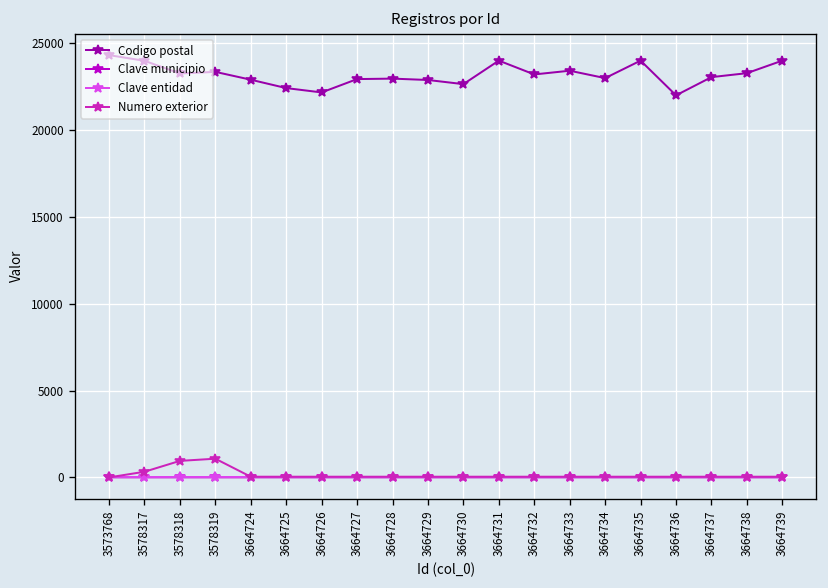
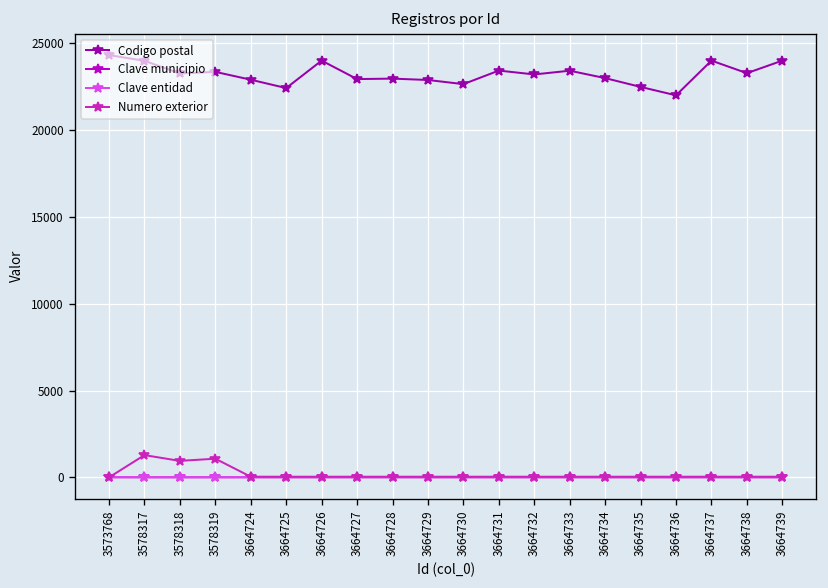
Numero exterior, 3578317: 300 -> 1300
Codigo postal, 3664726: 22200 -> 24000
Codigo postal, 3664731: 24000 -> 23400
Codigo postal, 3664735: 24000 -> 22500
Codigo postal, 3664737: 23100 -> 24000
